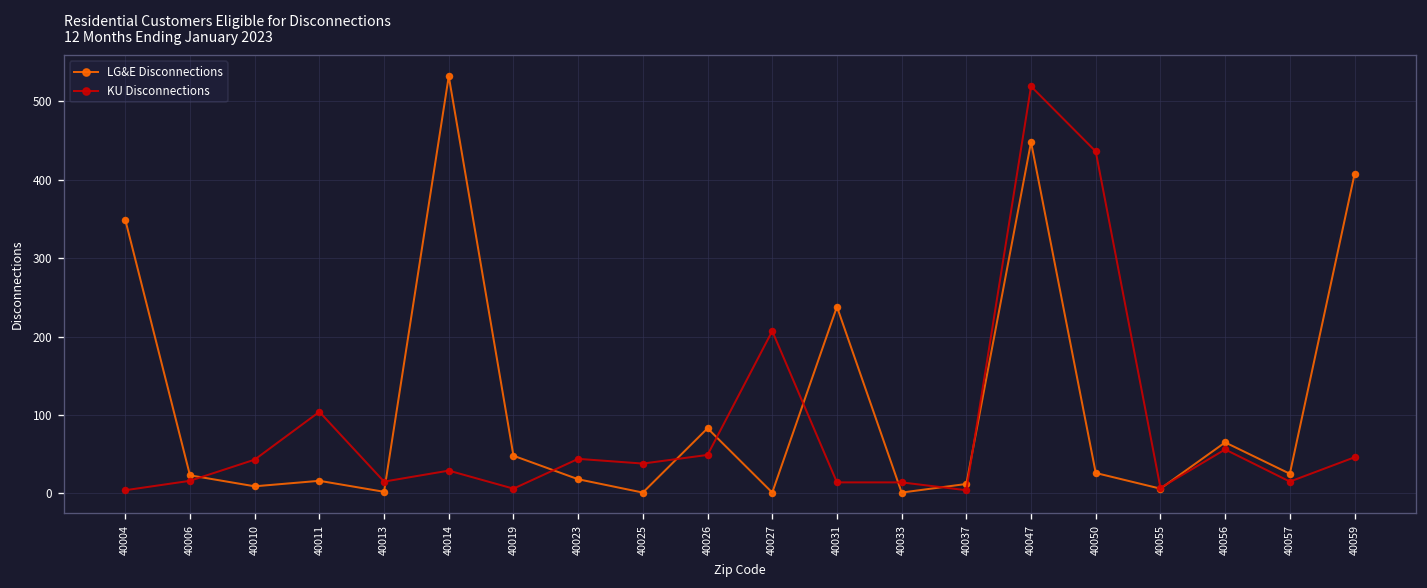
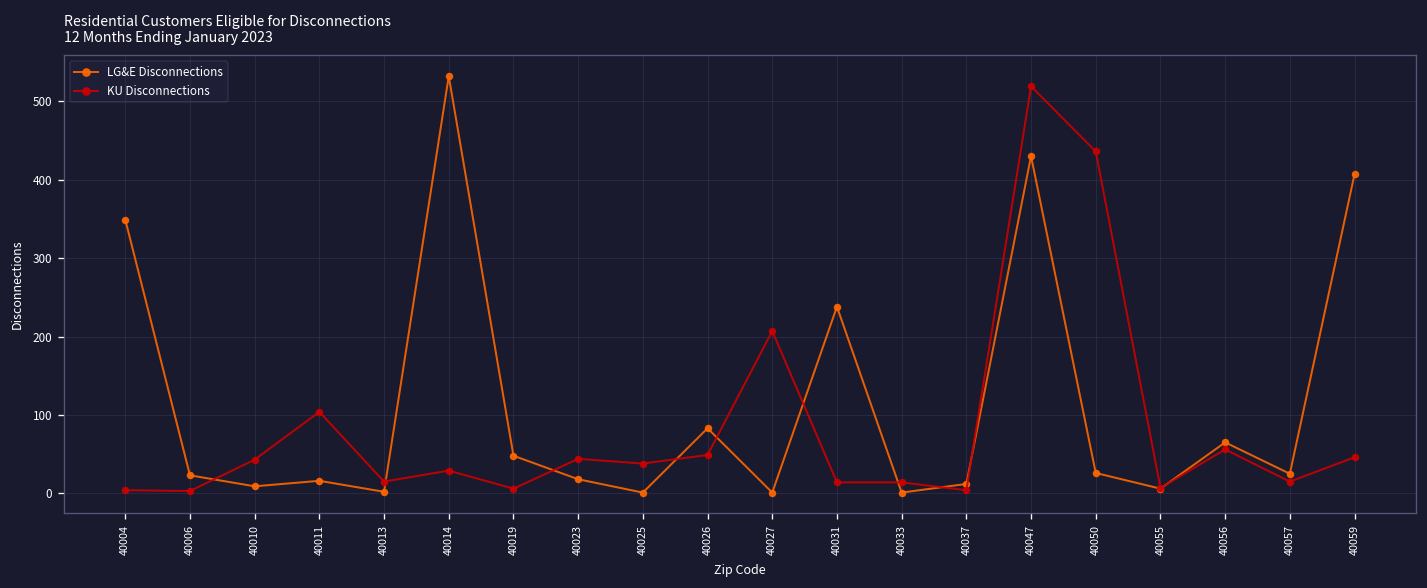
KU Disconnections, 40006: 20 -> 0
LG&E Disconnections, 40047: 450 -> 430
